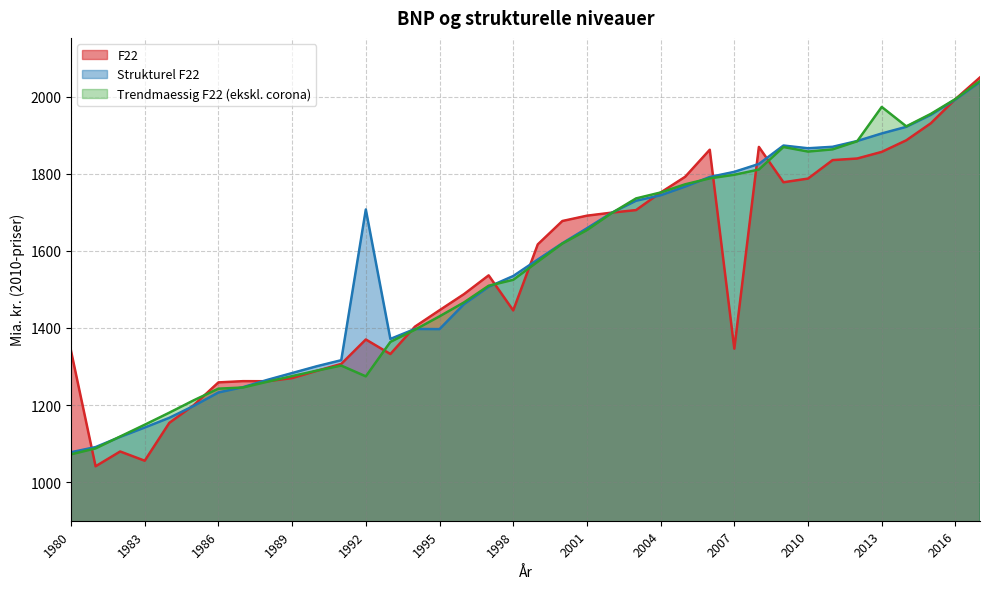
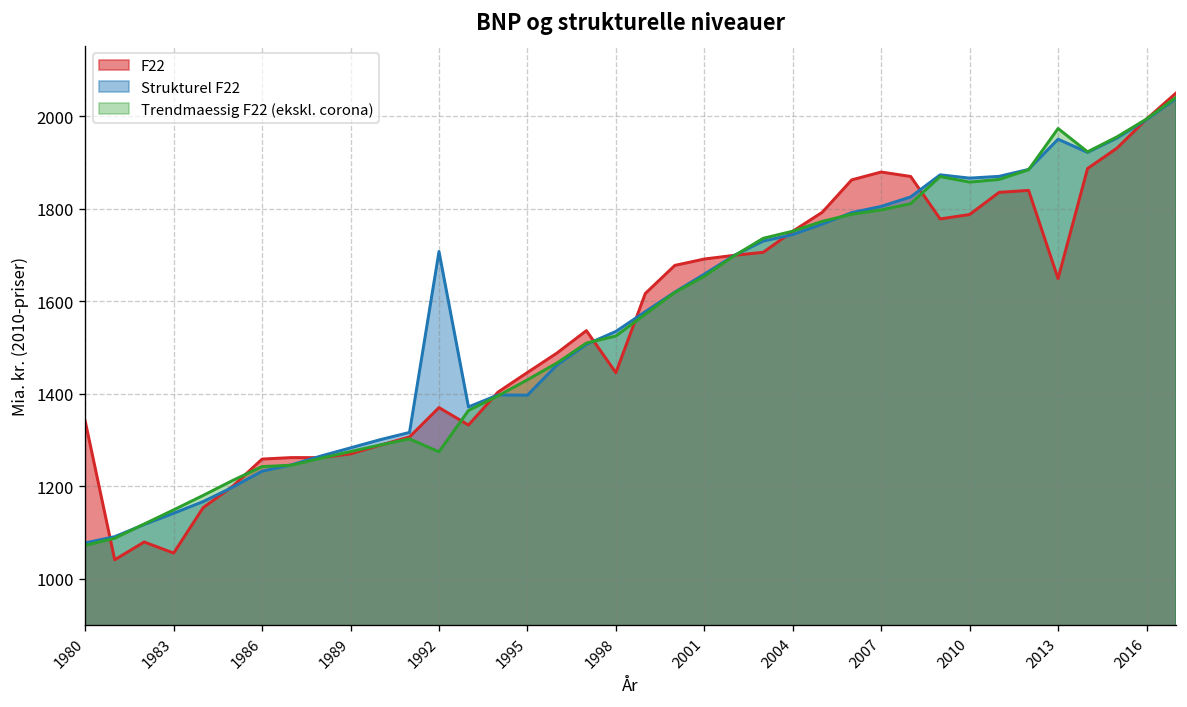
F22, 2007: 1350 -> 1880
F22, 2013: 1860 -> 1650
Strukturel F22, 2013: 1900 -> 1950
